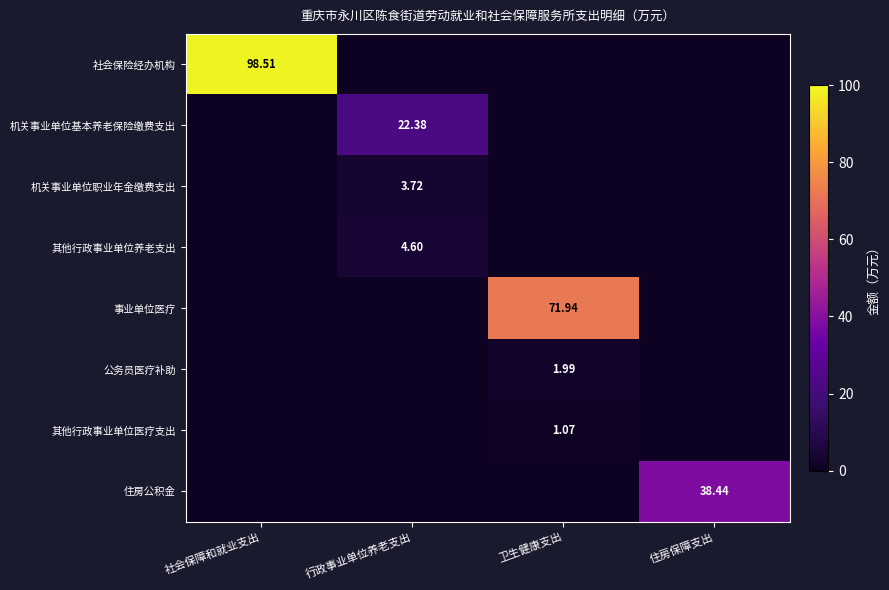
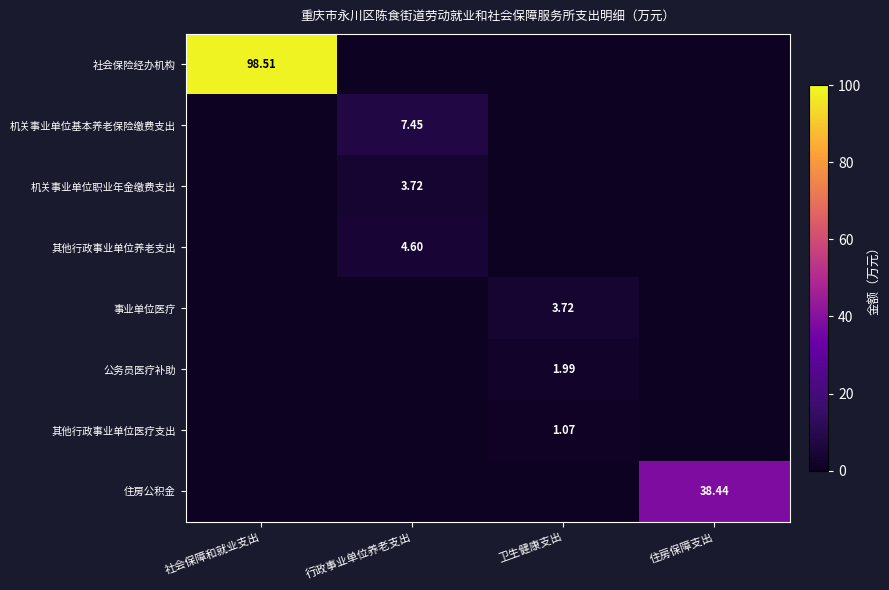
机关事业单位基本养老保险缴费支出, 行政事业单位养老支出: 22.38 -> 7.45
事业单位医疗, 卫生健康支出: 71.94 -> 3.72
